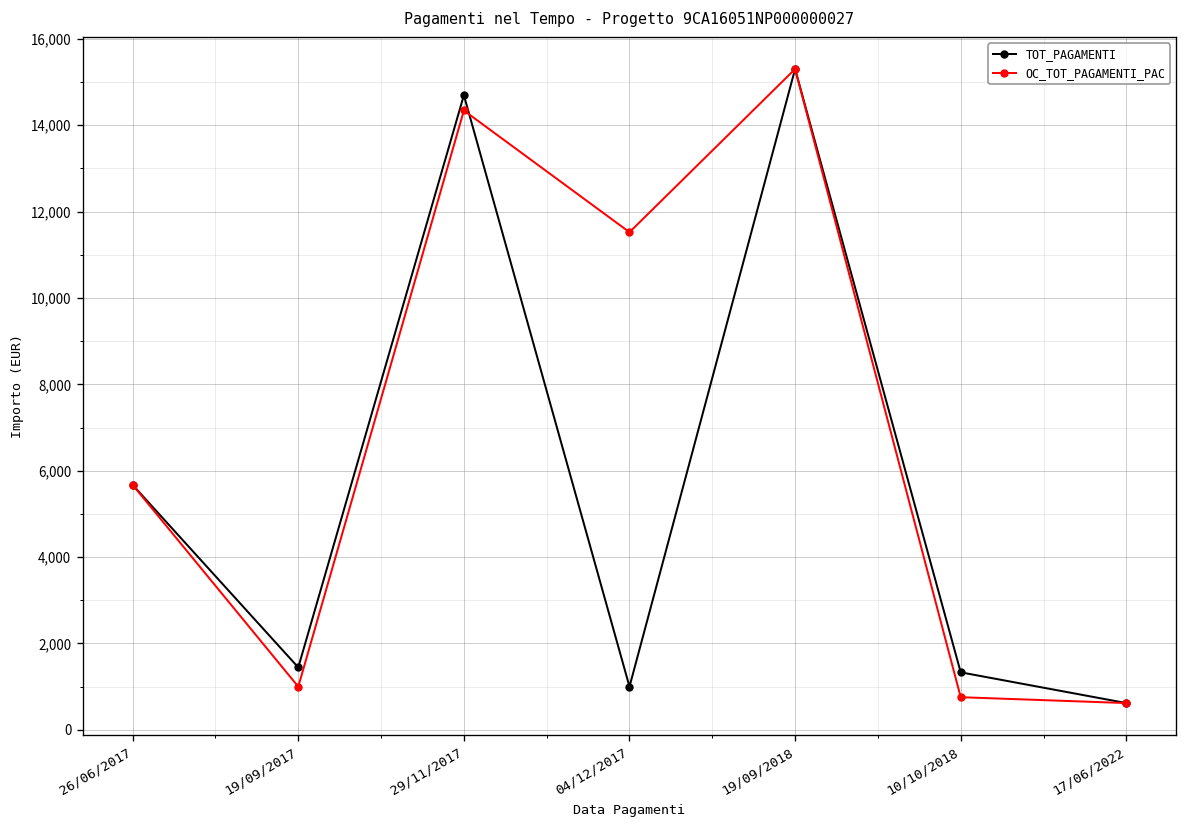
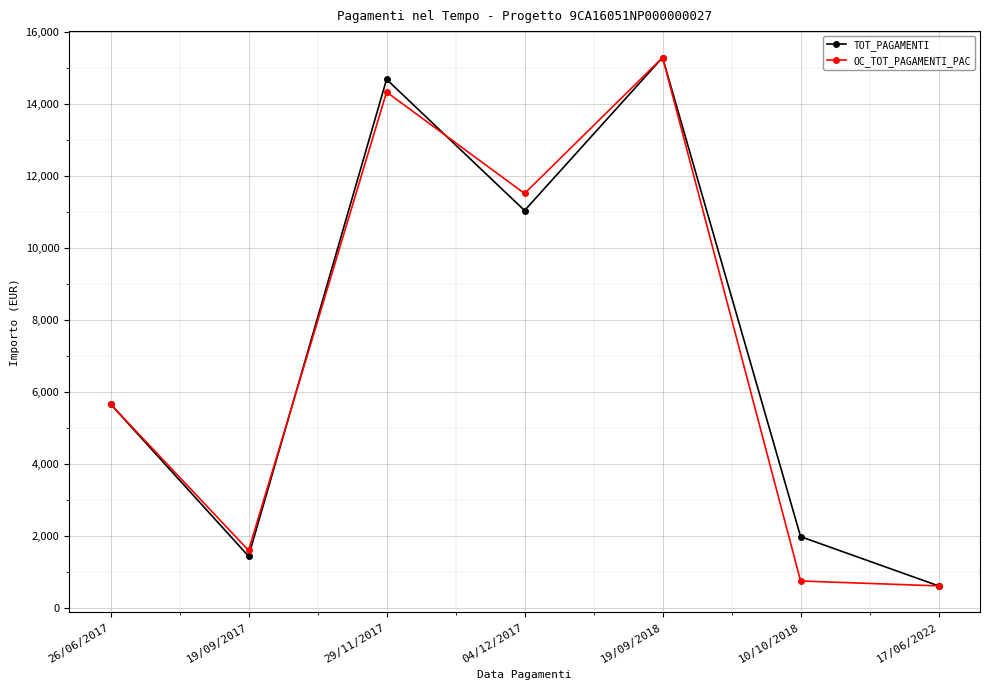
OC_TOT_PAGAMENTI_PAC, 19/09/2017: 1,000 -> 1,600
TOT_PAGAMENTI, 04/12/2017: 1,000 -> 11,000
TOT_PAGAMENTI, 10/10/2018: 1,300 -> 2,000
